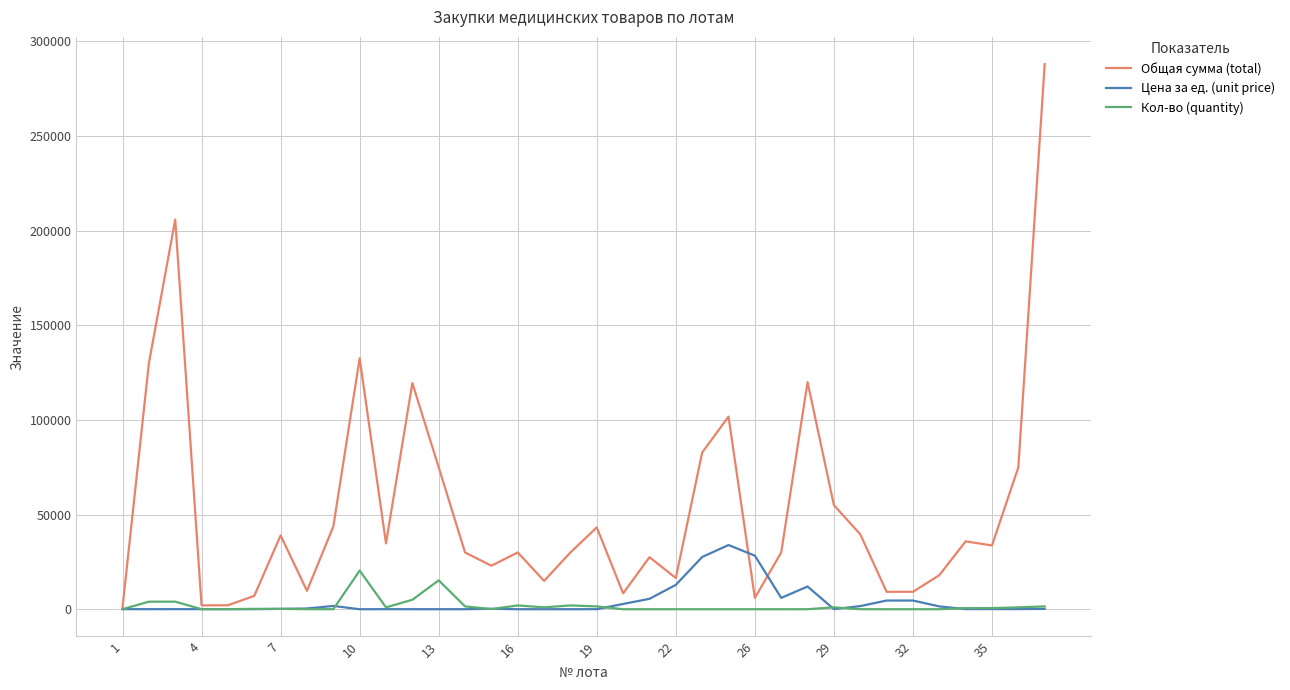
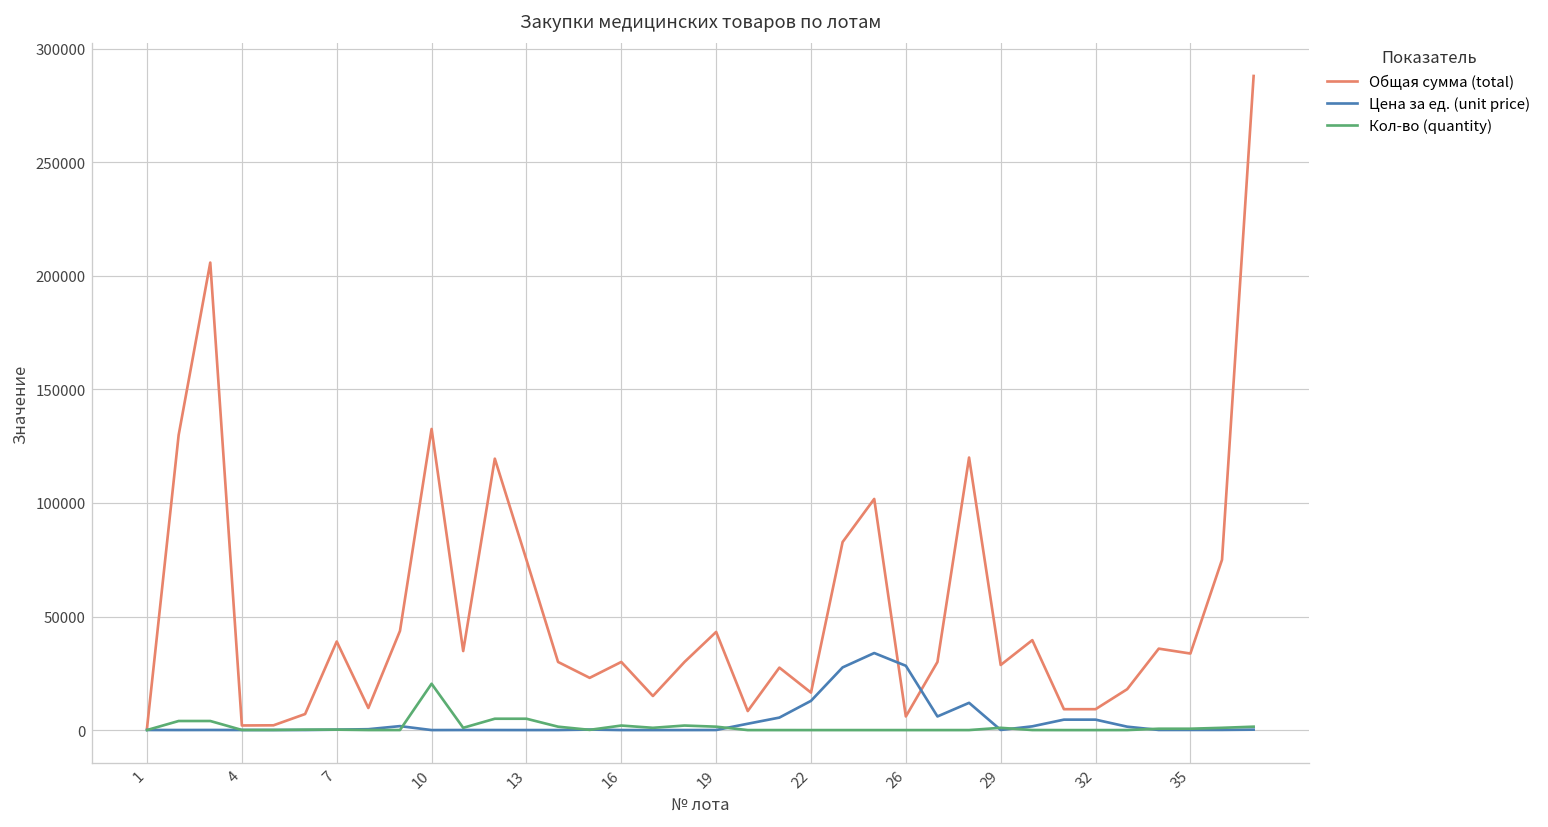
Кол-во (quantity), 13: 15000 -> 5000
Общая сумма (total), 29: 55000 -> 29000
